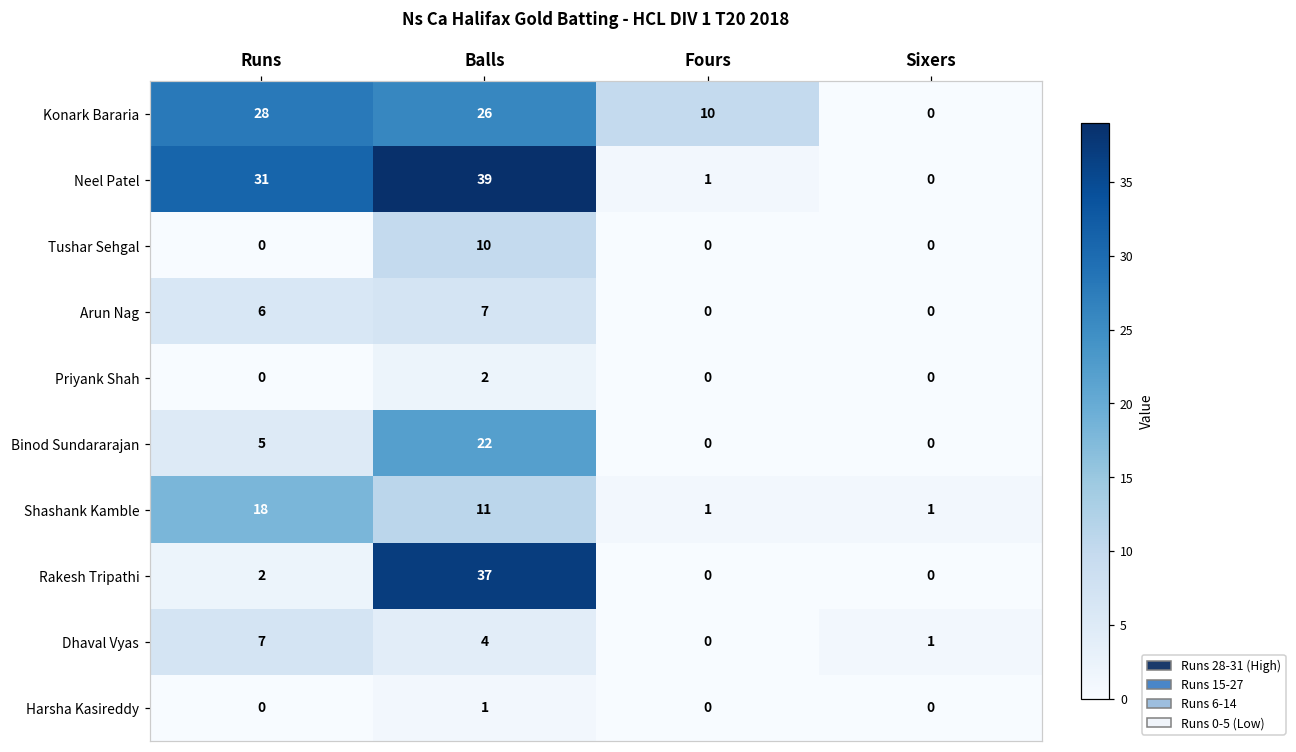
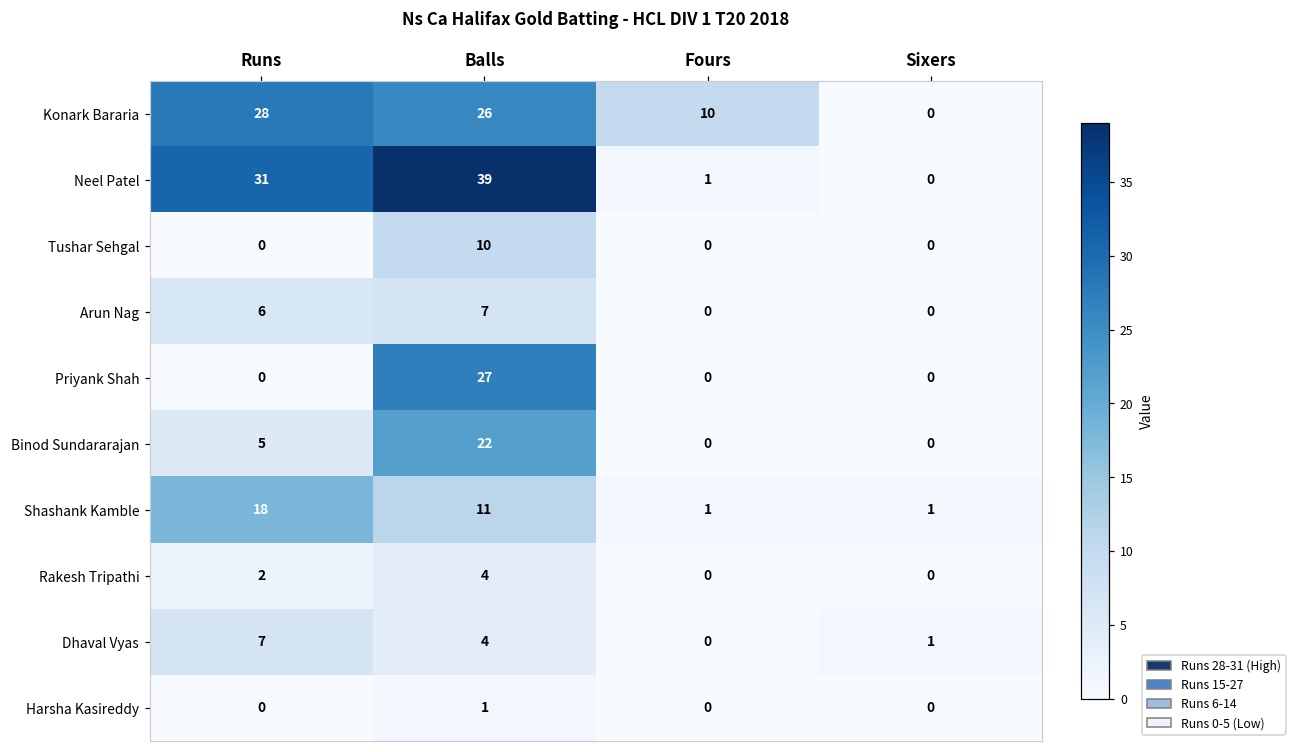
Priyank Shah, Balls: 2 -> 27
Rakesh Tripathi, Balls: 37 -> 4
